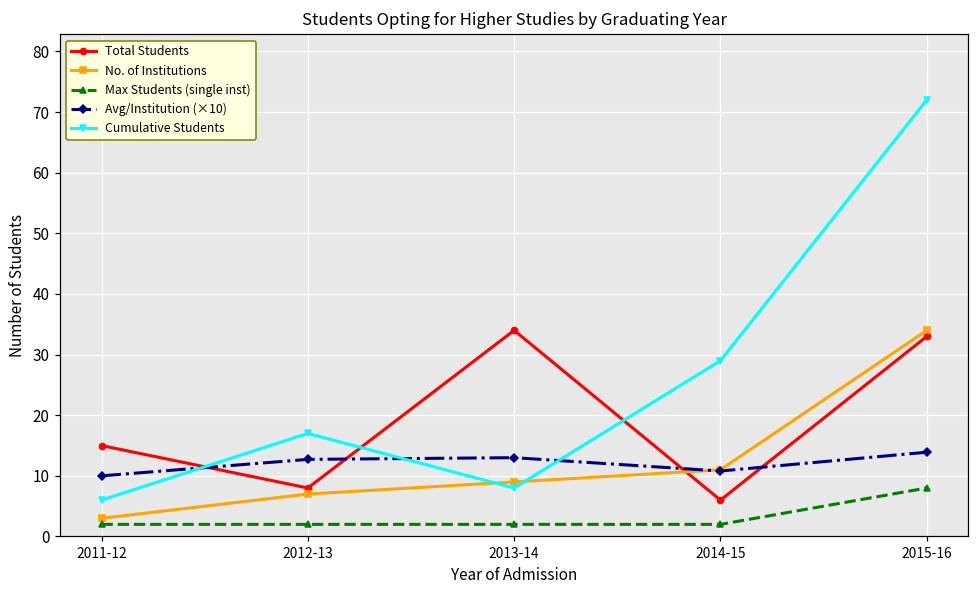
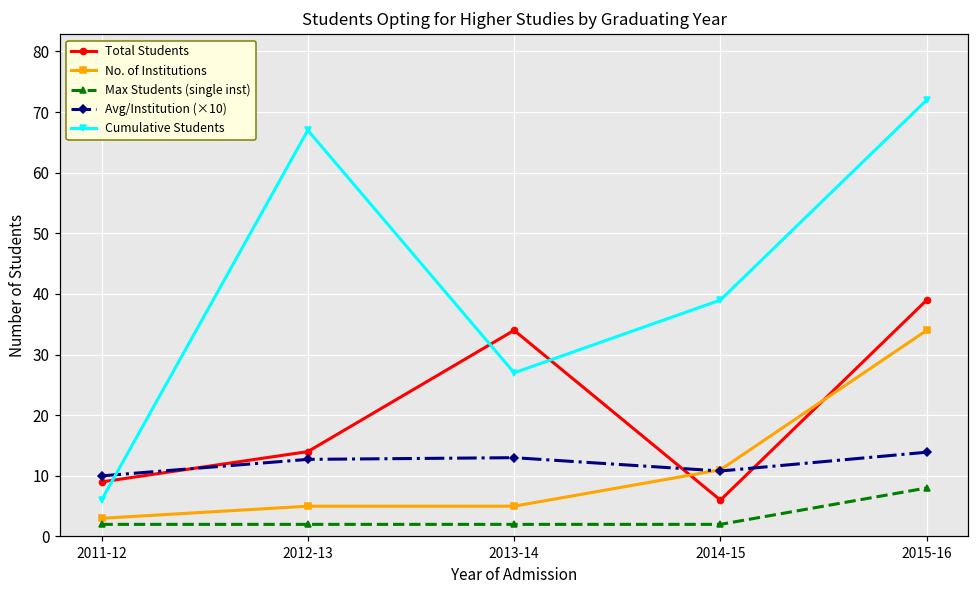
Total Students, 2011-12: 15 -> 9
Total Students, 2012-13: 8 -> 14
No. of Institutions, 2012-13: 7 -> 5
Cumulative Students, 2012-13: 17 -> 67
No. of Institutions, 2013-14: 9 -> 5
Cumulative Students, 2013-14: 8 -> 27
Cumulative Students, 2014-15: 29 -> 39
Total Students, 2015-16: 33 -> 39
